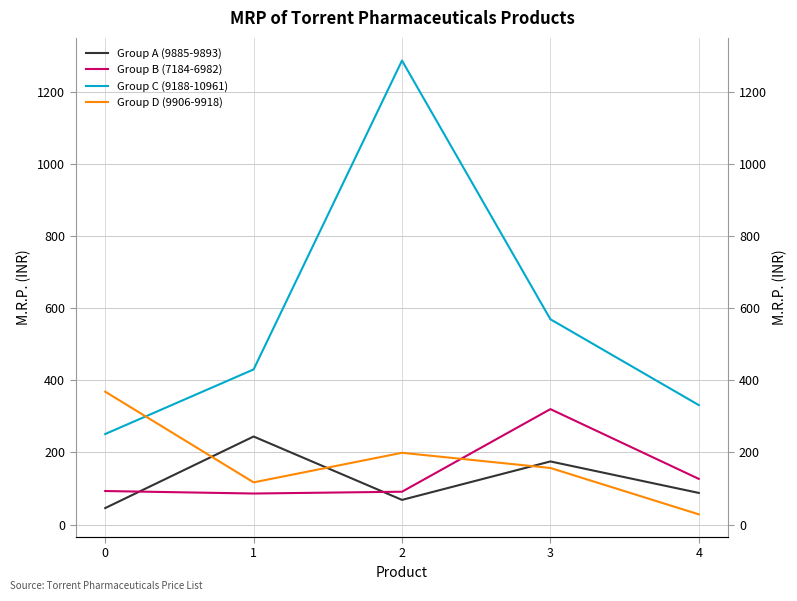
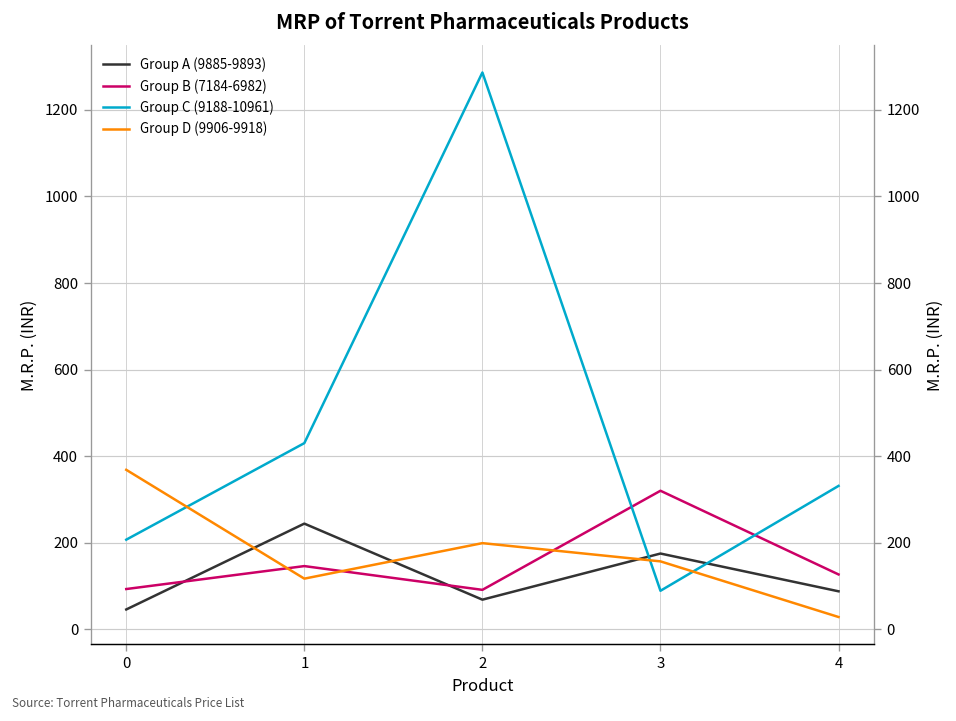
Group C (9188-10961), 0: 250 -> 210
Group B (7184-6982), 1: 90 -> 150
Group C (9188-10961), 3: 570 -> 90
